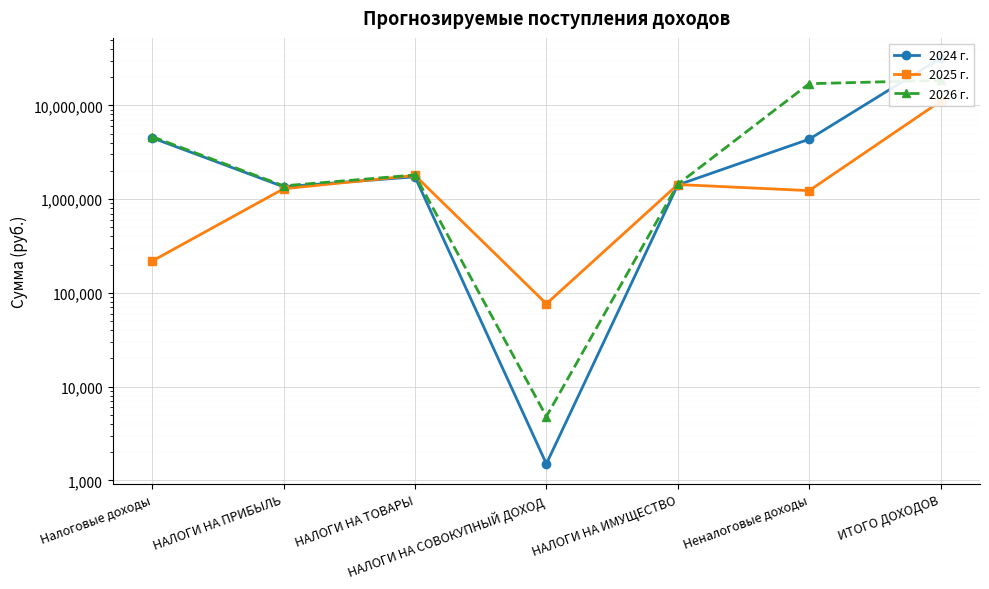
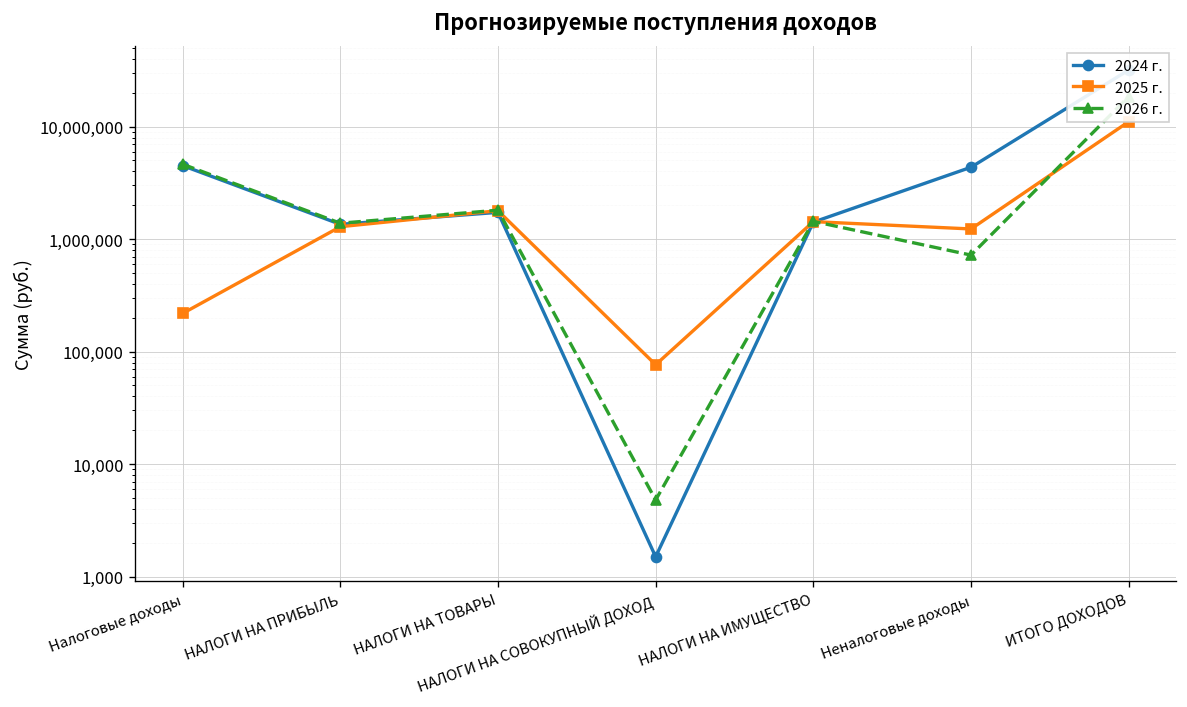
2026 г., Неналоговые доходы: 17,000,000 -> 700,000
